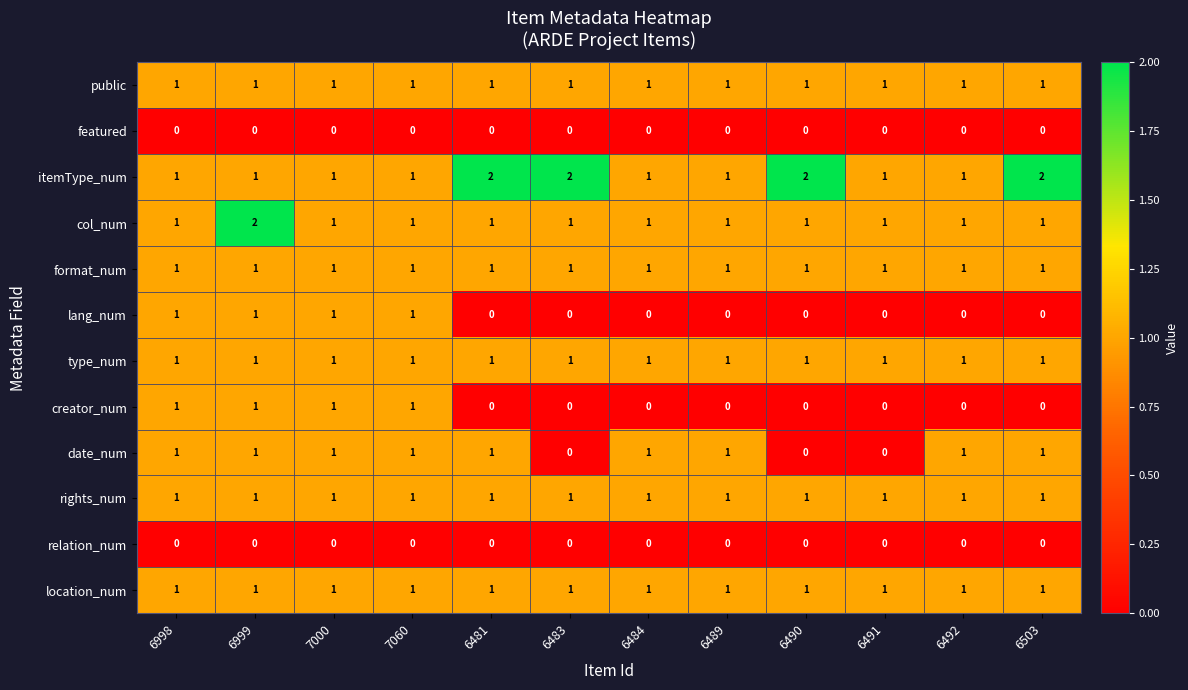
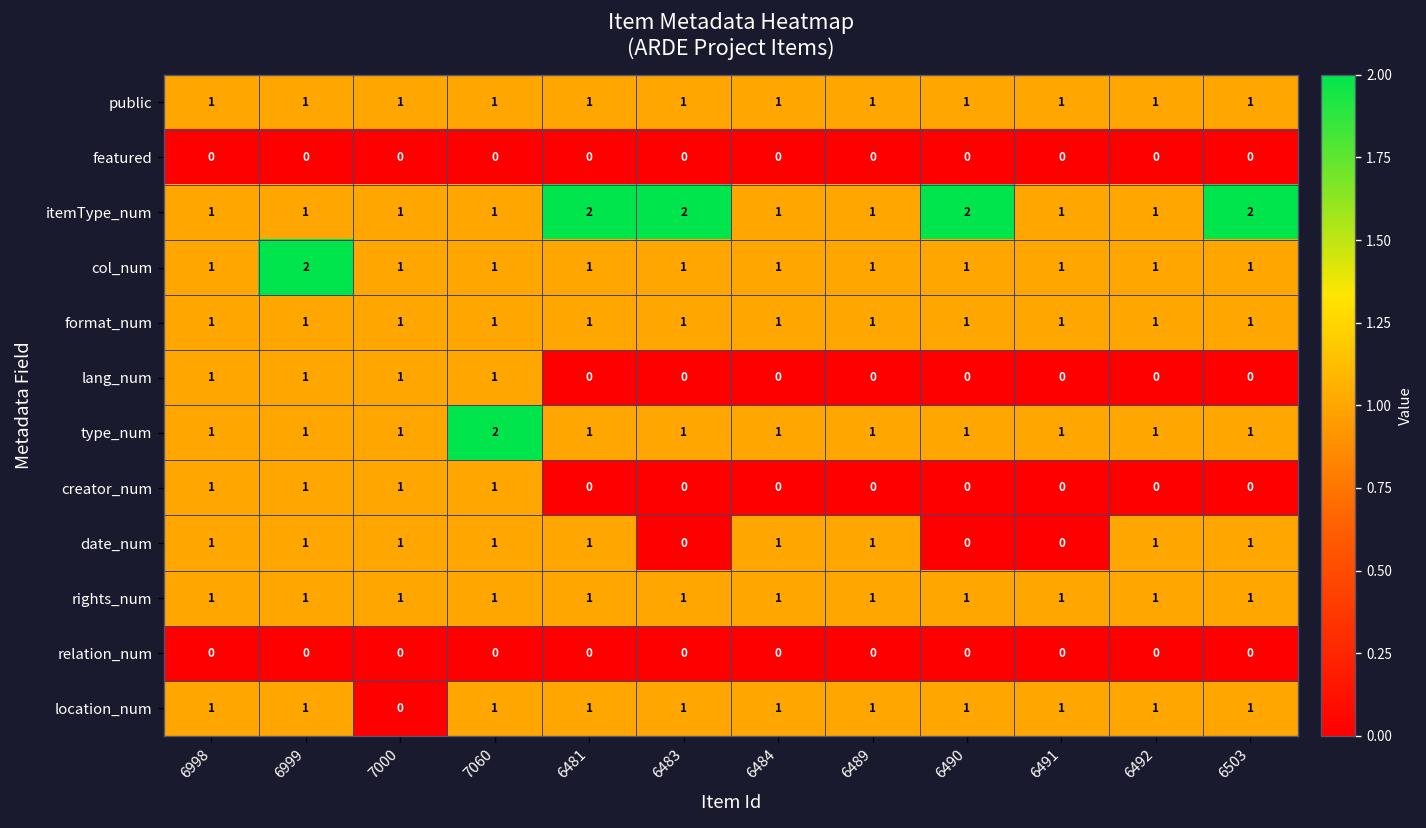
type_num, 7060: 1 -> 2
location_num, 7000: 1 -> 0
